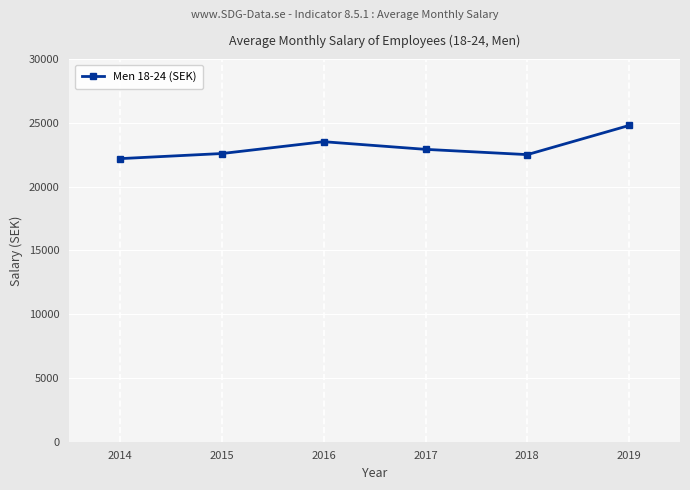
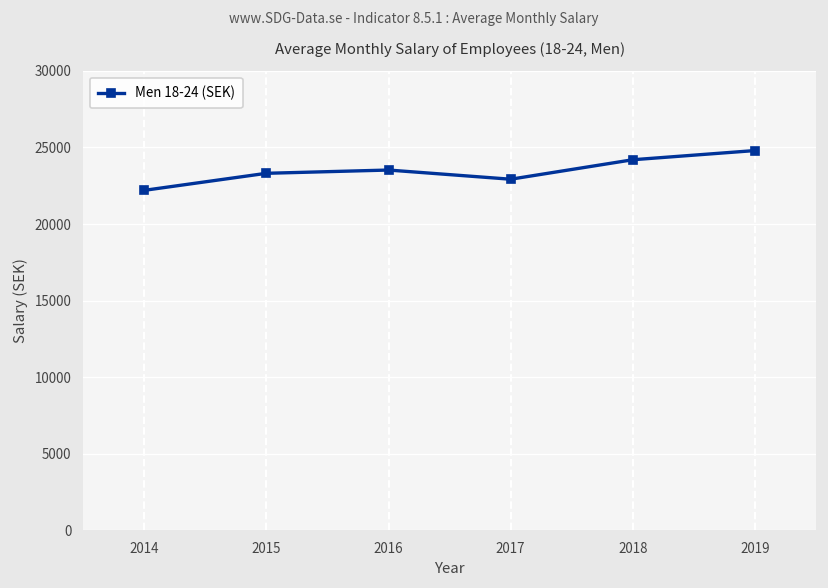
2015: 22600 -> 23300
2018: 22500 -> 24200
